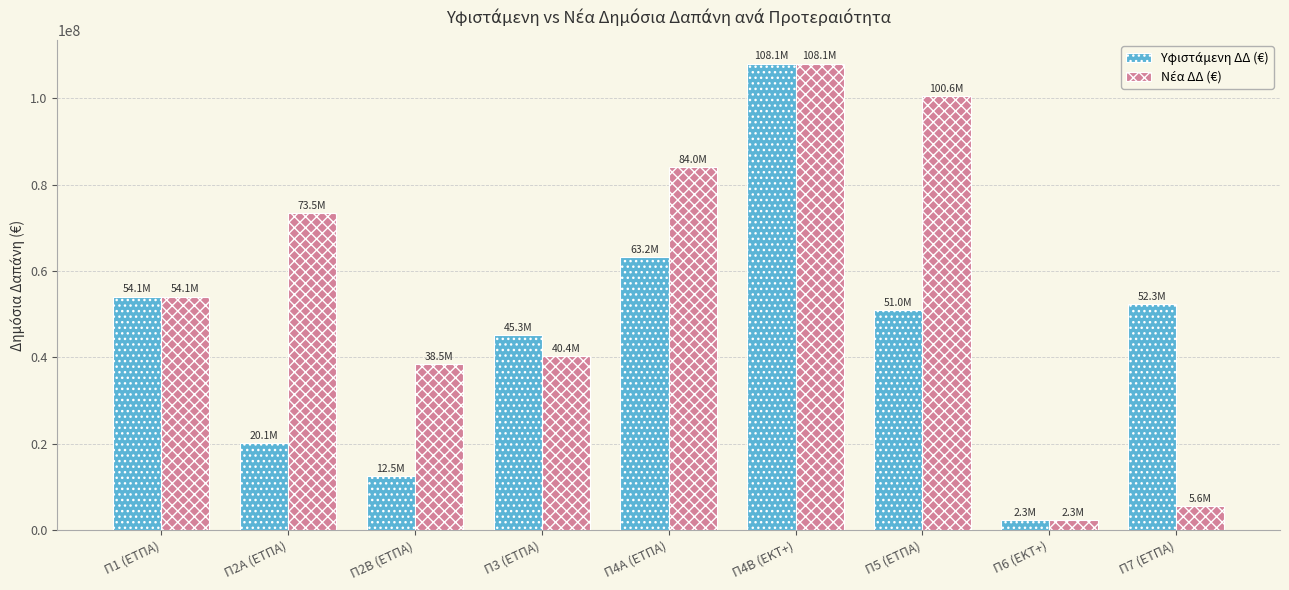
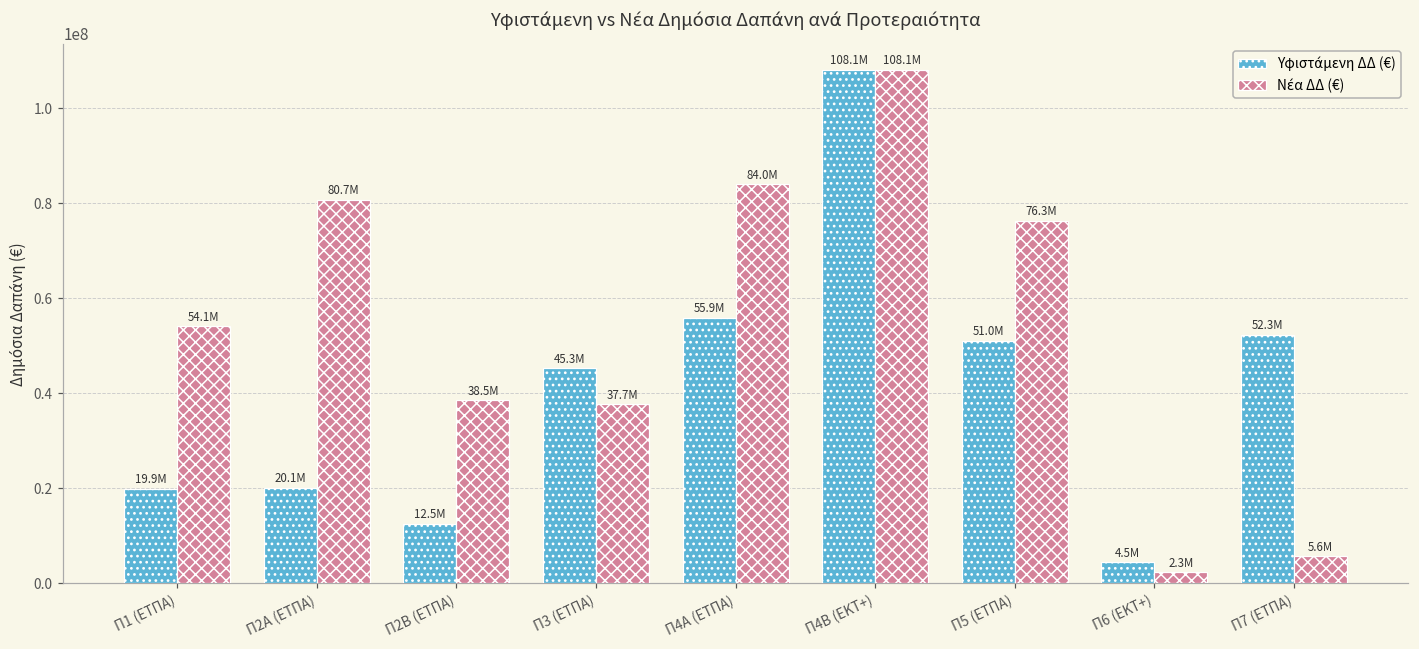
Υφιστάμενη ΔΔ (€), Π1 (ΕΤΠΑ): 54.1M -> 19.9M
Νέα ΔΔ (€), Π2Α (ΕΤΠΑ): 73.5M -> 80.7M
Νέα ΔΔ (€), Π3 (ΕΤΠΑ): 40.4M -> 37.7M
Υφιστάμενη ΔΔ (€), Π4Α (ΕΤΠΑ): 63.2M -> 55.9M
Νέα ΔΔ (€), Π5 (ΕΤΠΑ): 100.6M -> 76.3M
Υφιστάμενη ΔΔ (€), Π6 (ΕΚΤ+): 2.3M -> 4.5M
